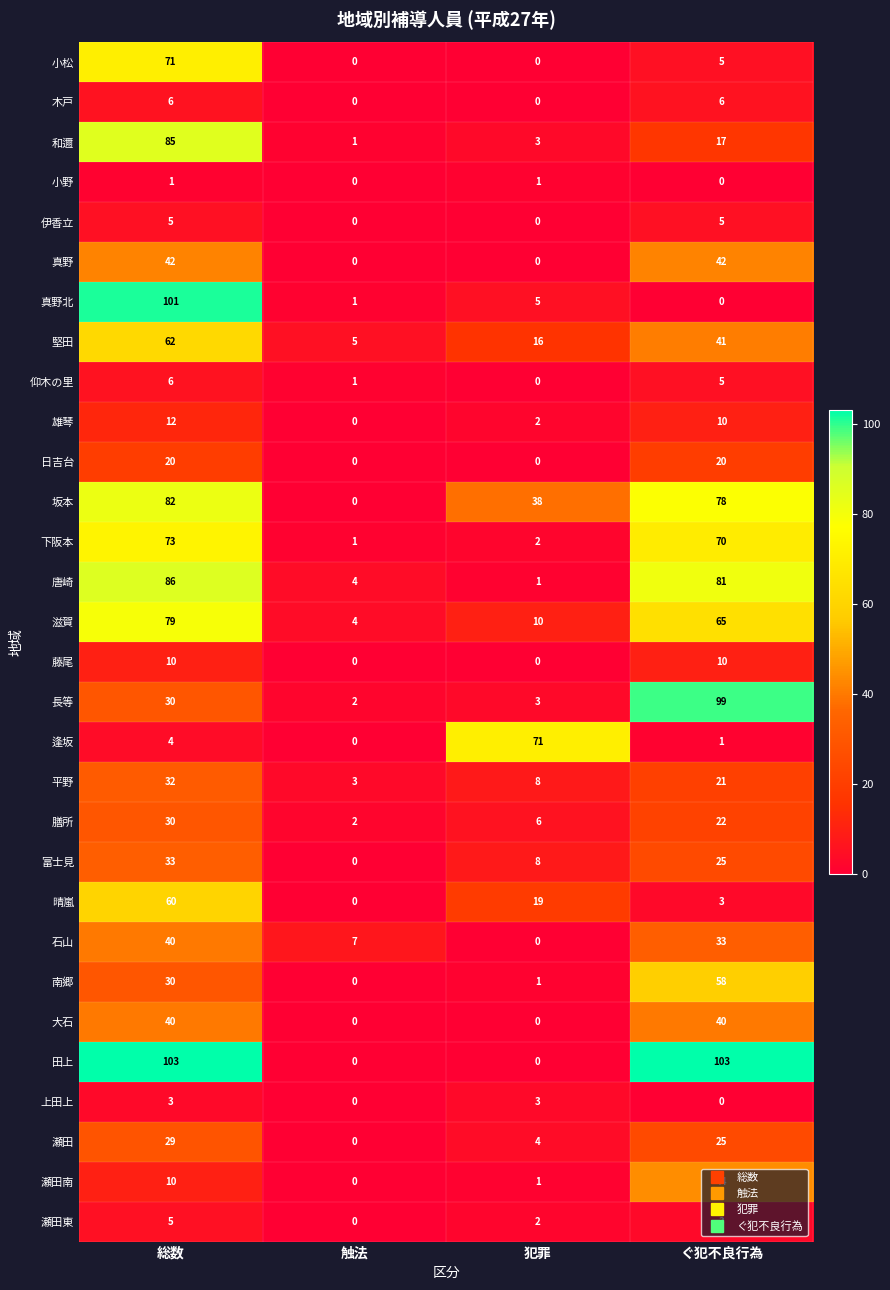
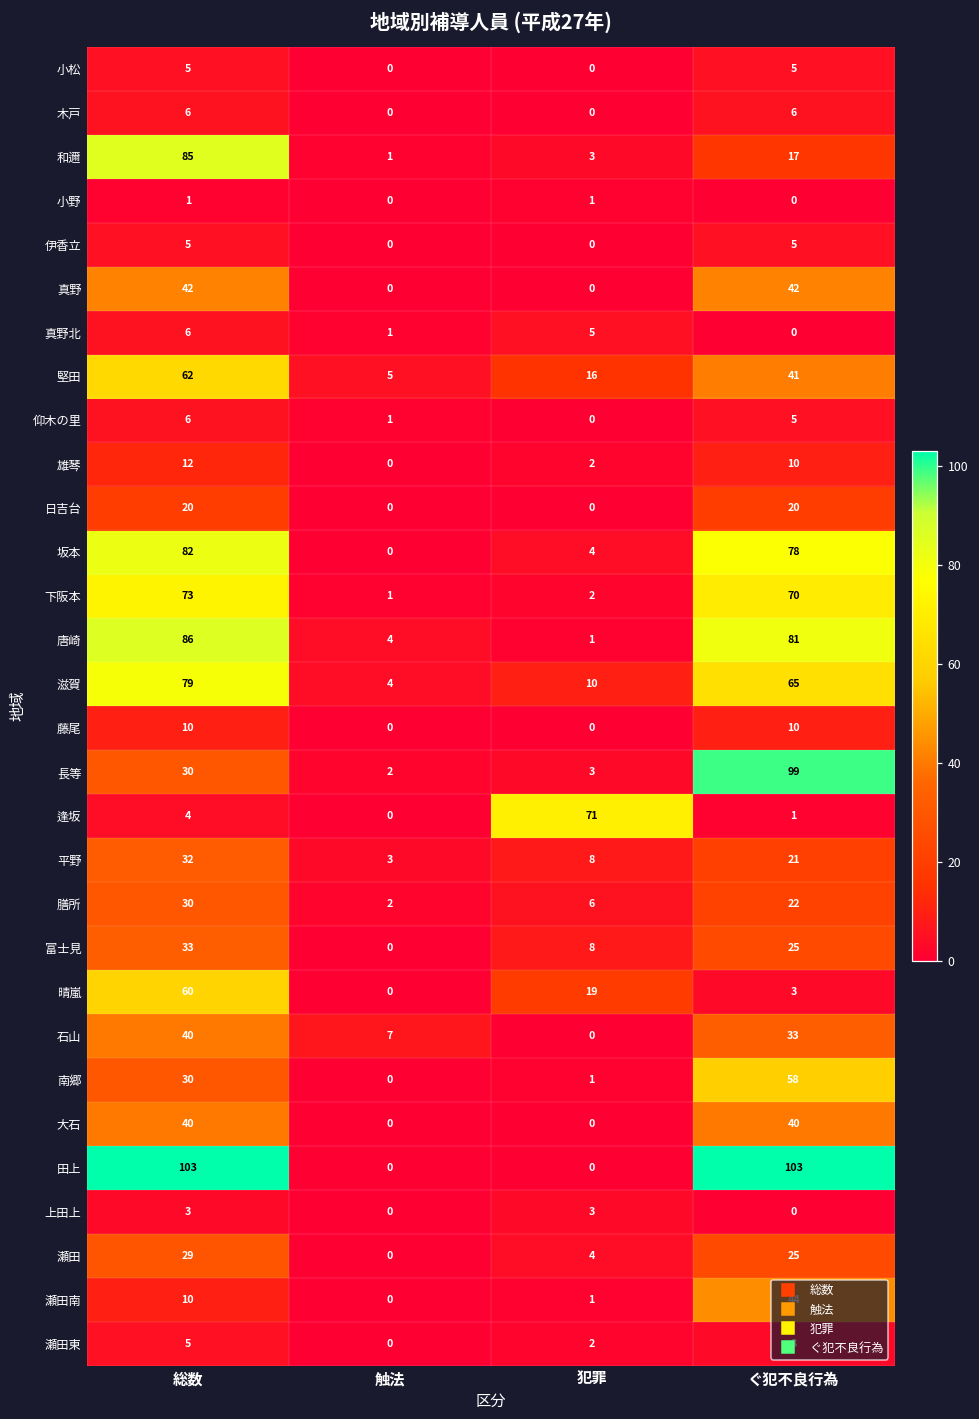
小松, 総数: 71 -> 5
真野北, 総数: 101 -> 6
坂本, 犯罪: 38 -> 4
